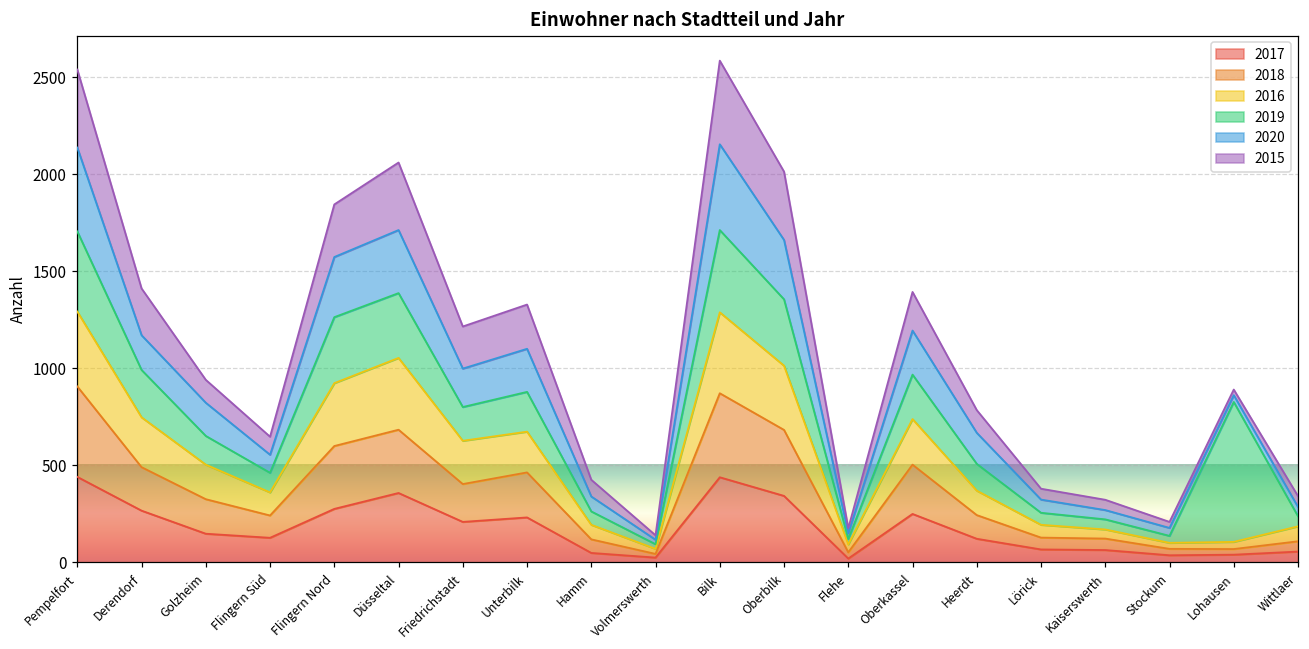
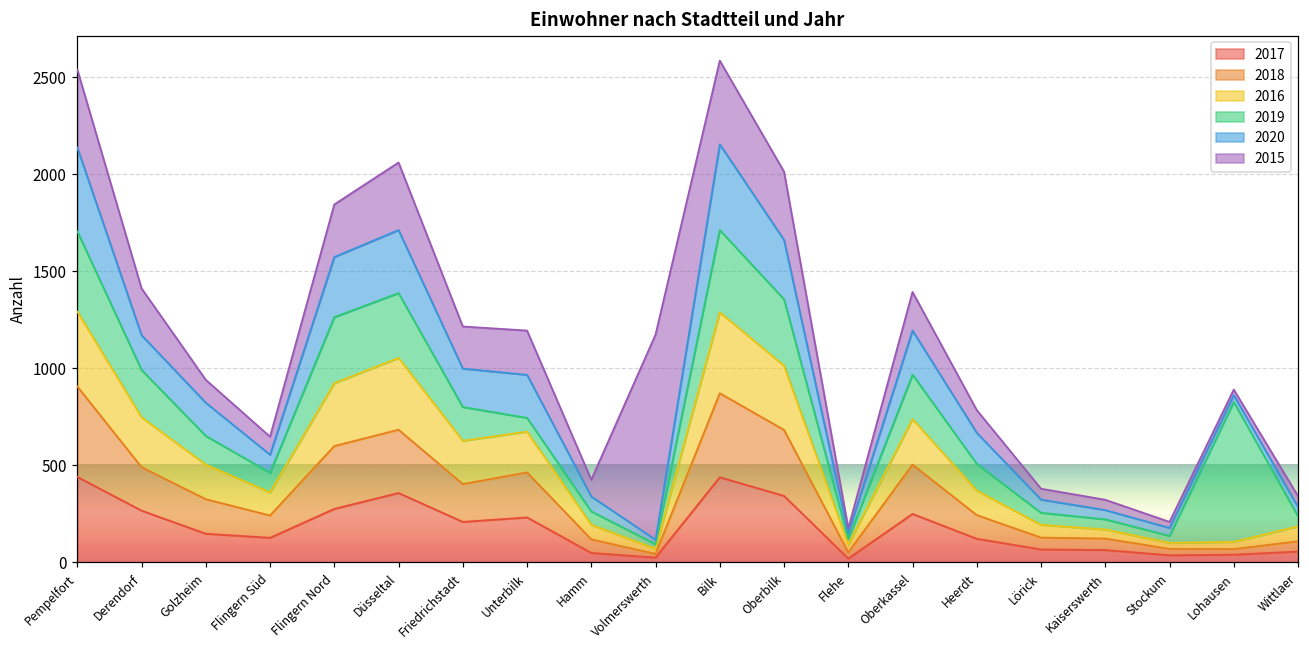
2019, Unterbilk: 210 -> 70
2015, Volmerswerth: 20 -> 1060
